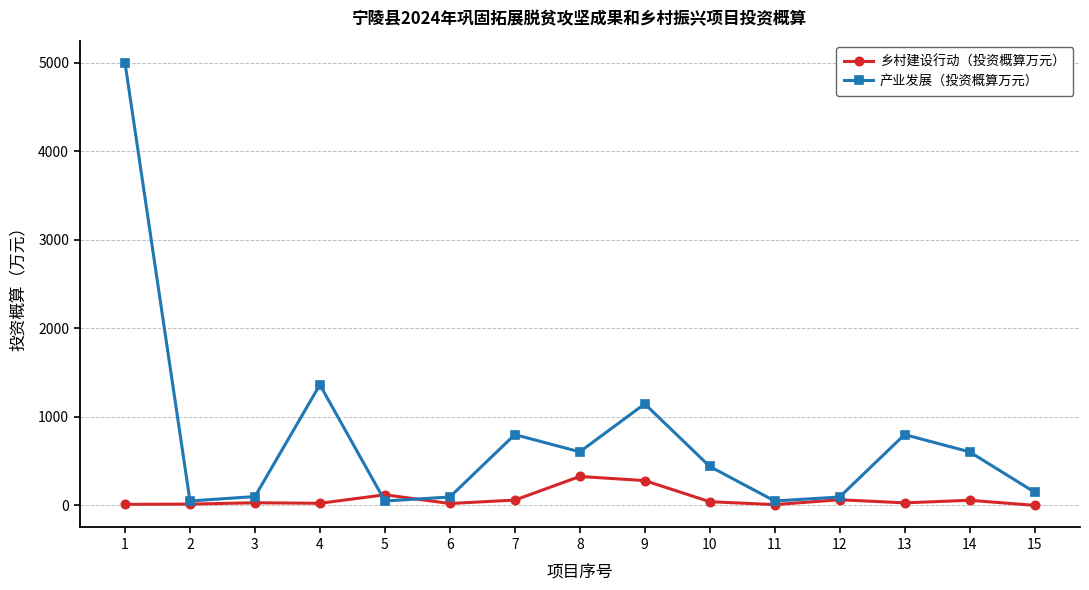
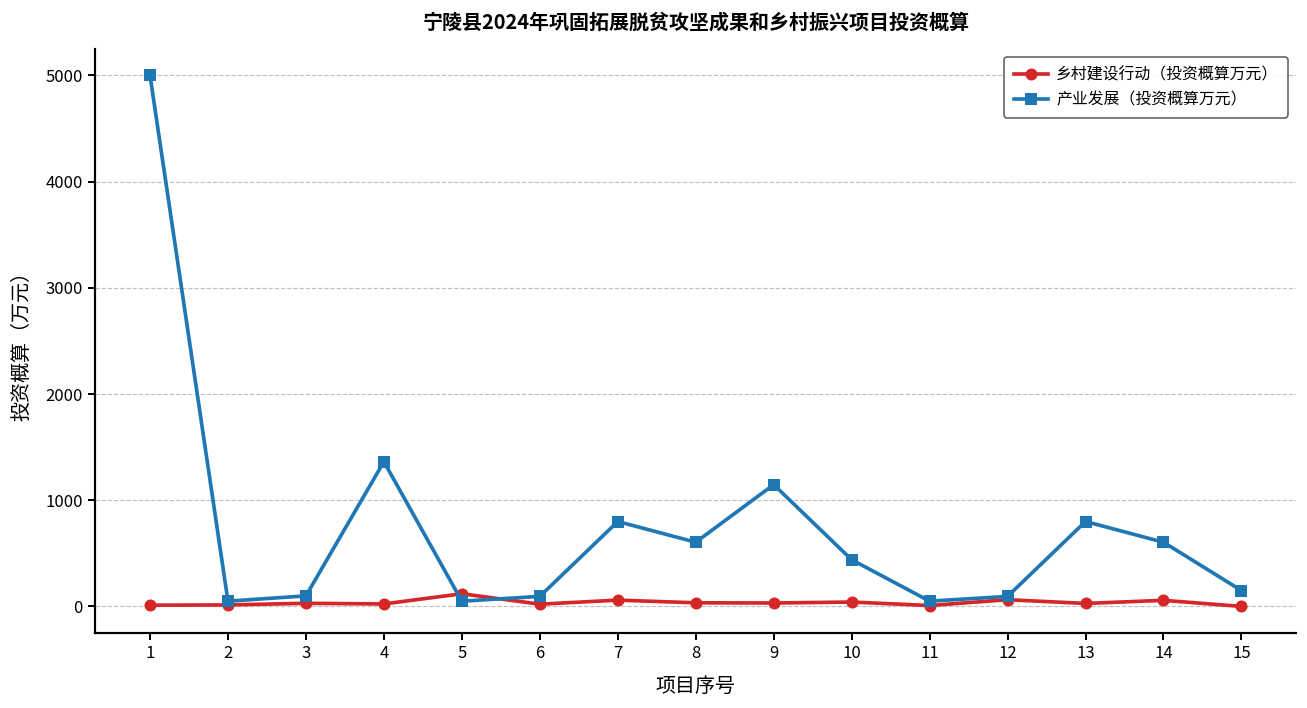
乡村建设行动（投资概算万元）, 8: 300 -> 0
乡村建设行动（投资概算万元）, 9: 300 -> 0
